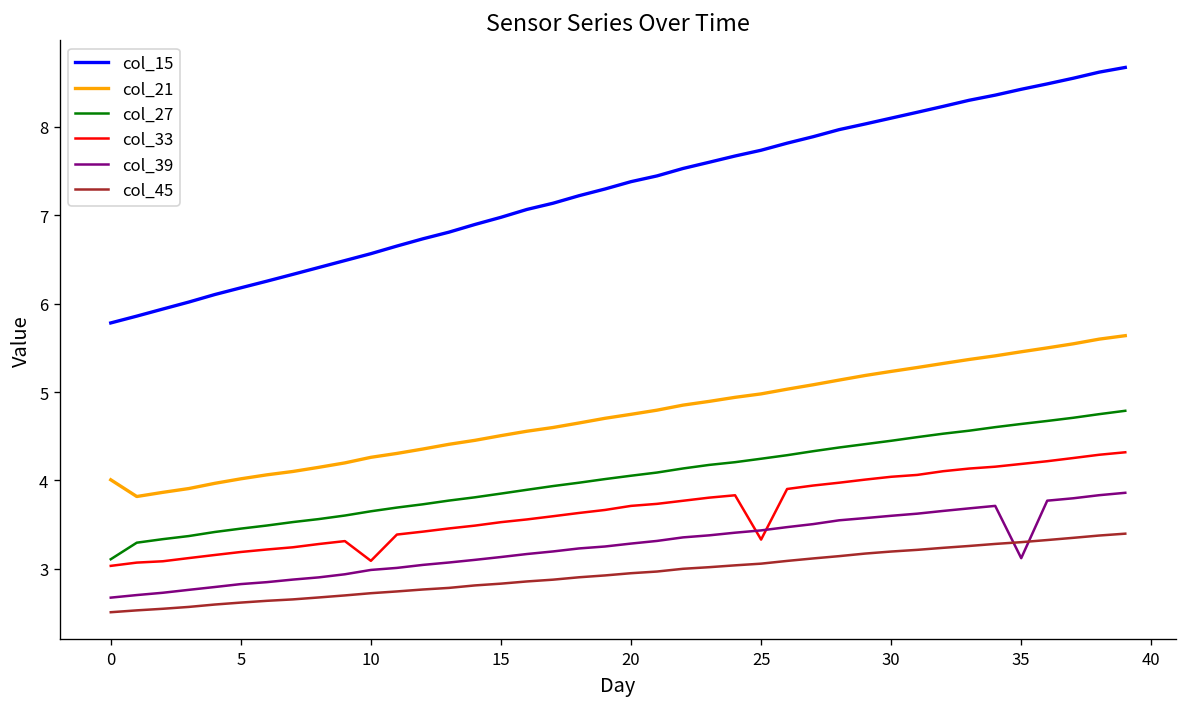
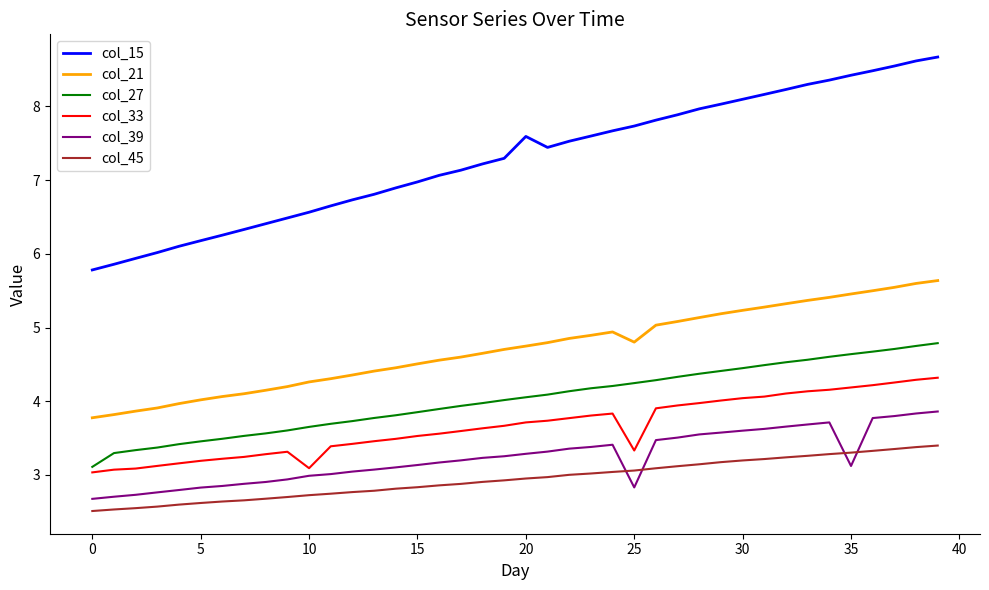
col_21, 0: 4.0 -> 3.8
col_15, 20: 7.4 -> 7.6
col_21, 25: 5.0 -> 4.8
col_39, 25: 3.4 -> 2.8
